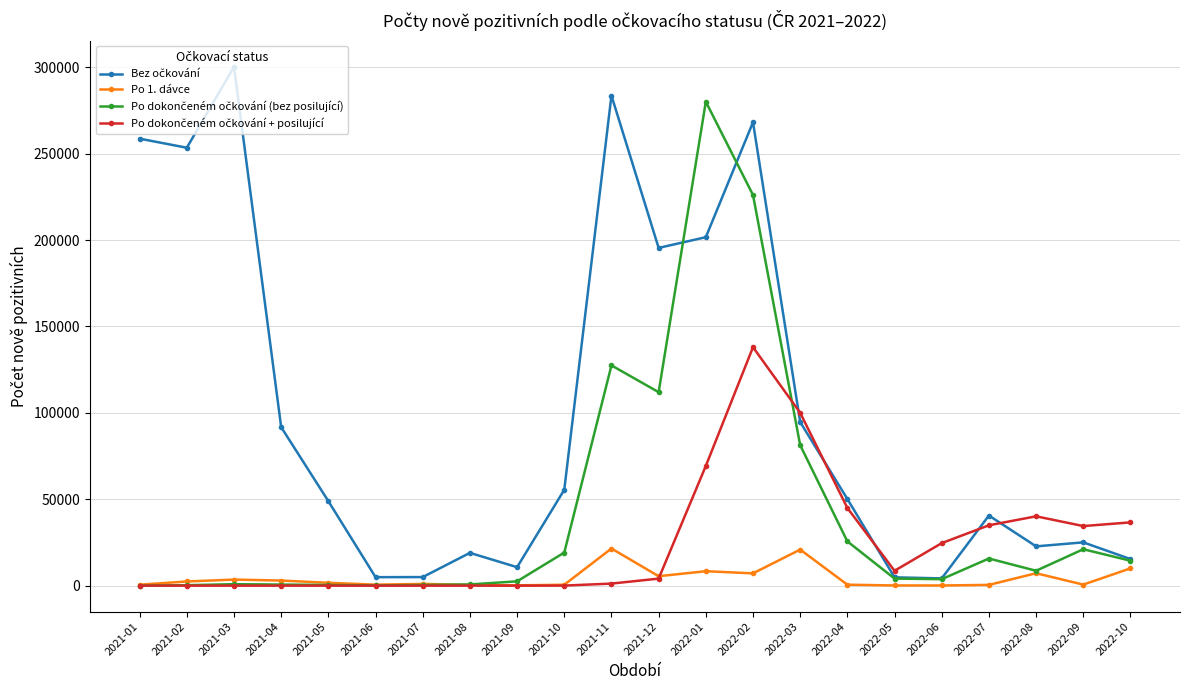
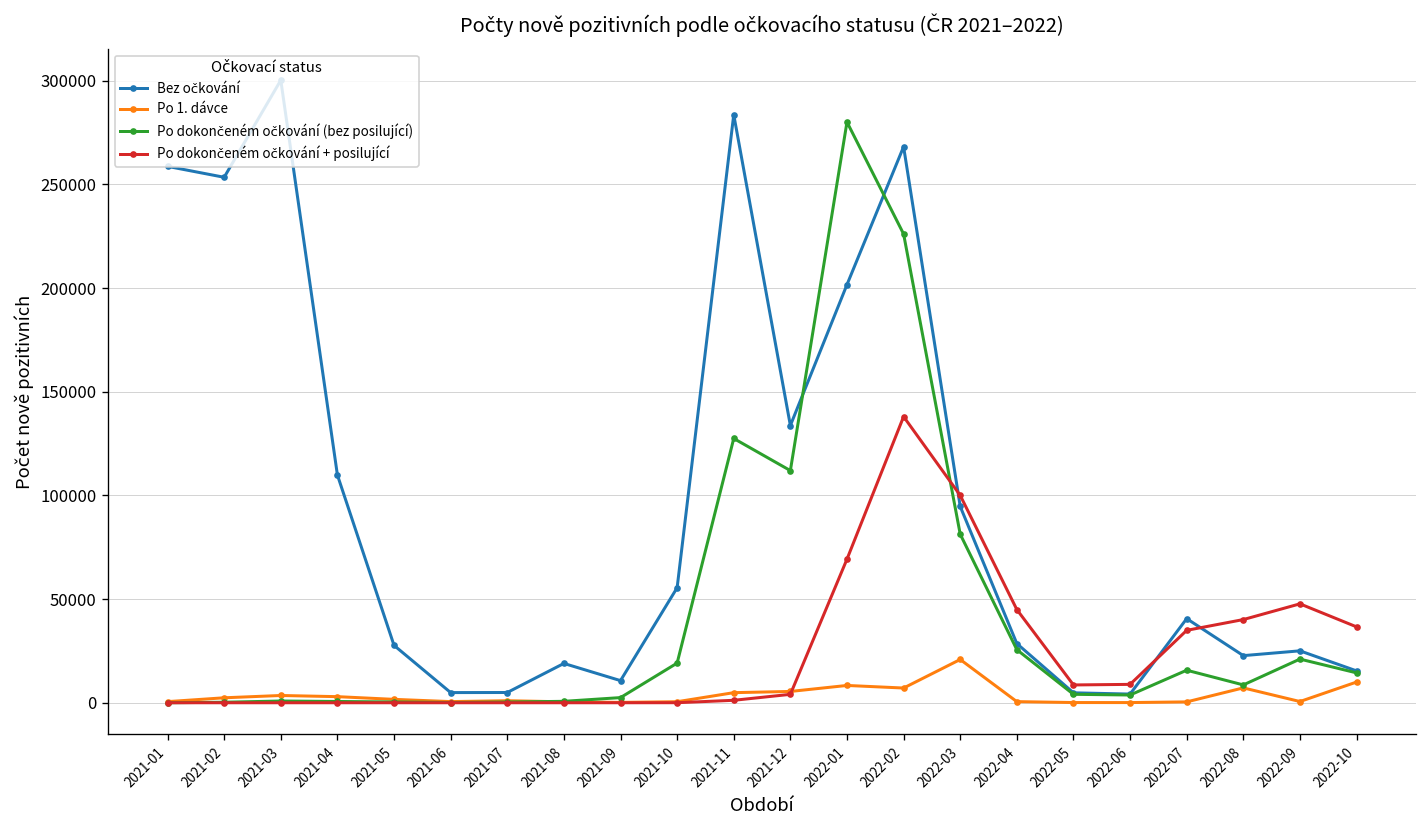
Bez očkování, 2021-04: 92000 -> 110000
Bez očkování, 2021-05: 49000 -> 28000
Po 1. dávce, 2021-11: 21000 -> 5000
Bez očkování, 2021-12: 195000 -> 134000
Bez očkování, 2022-04: 50000 -> 29000
Po dokončeném očkování + posilující, 2022-06: 25000 -> 9000
Po dokončeném očkování + posilující, 2022-09: 34000 -> 48000
